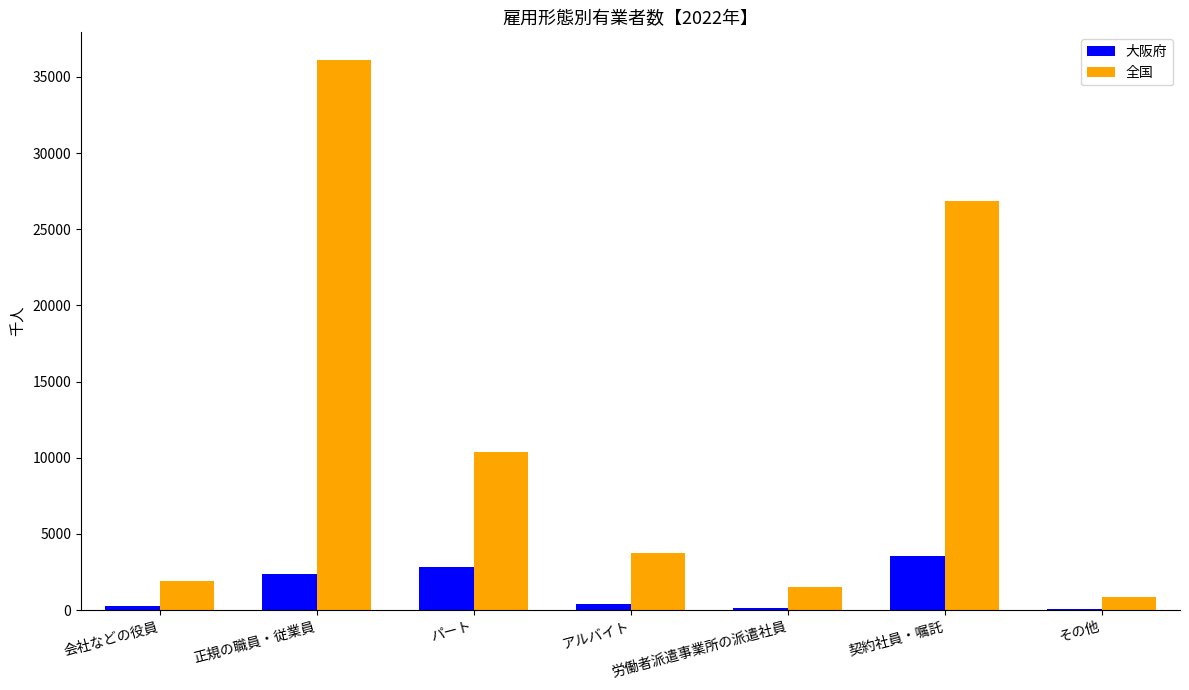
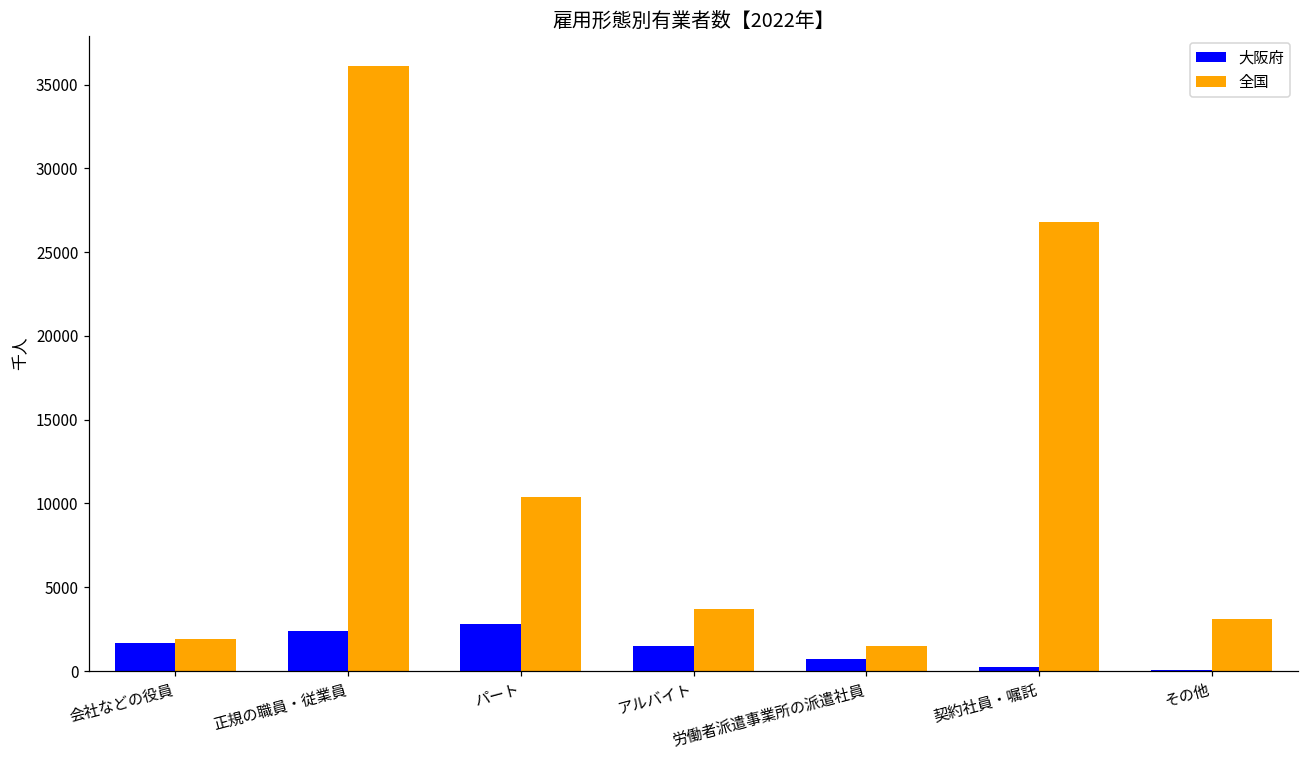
大阪府, 会社などの役員: 300 -> 1700
大阪府, アルバイト: 400 -> 1500
大阪府, 労働者派遣事業所の派遣社員: 100 -> 700
大阪府, 契約社員・嘱託: 3600 -> 300
全国, その他: 900 -> 3100
